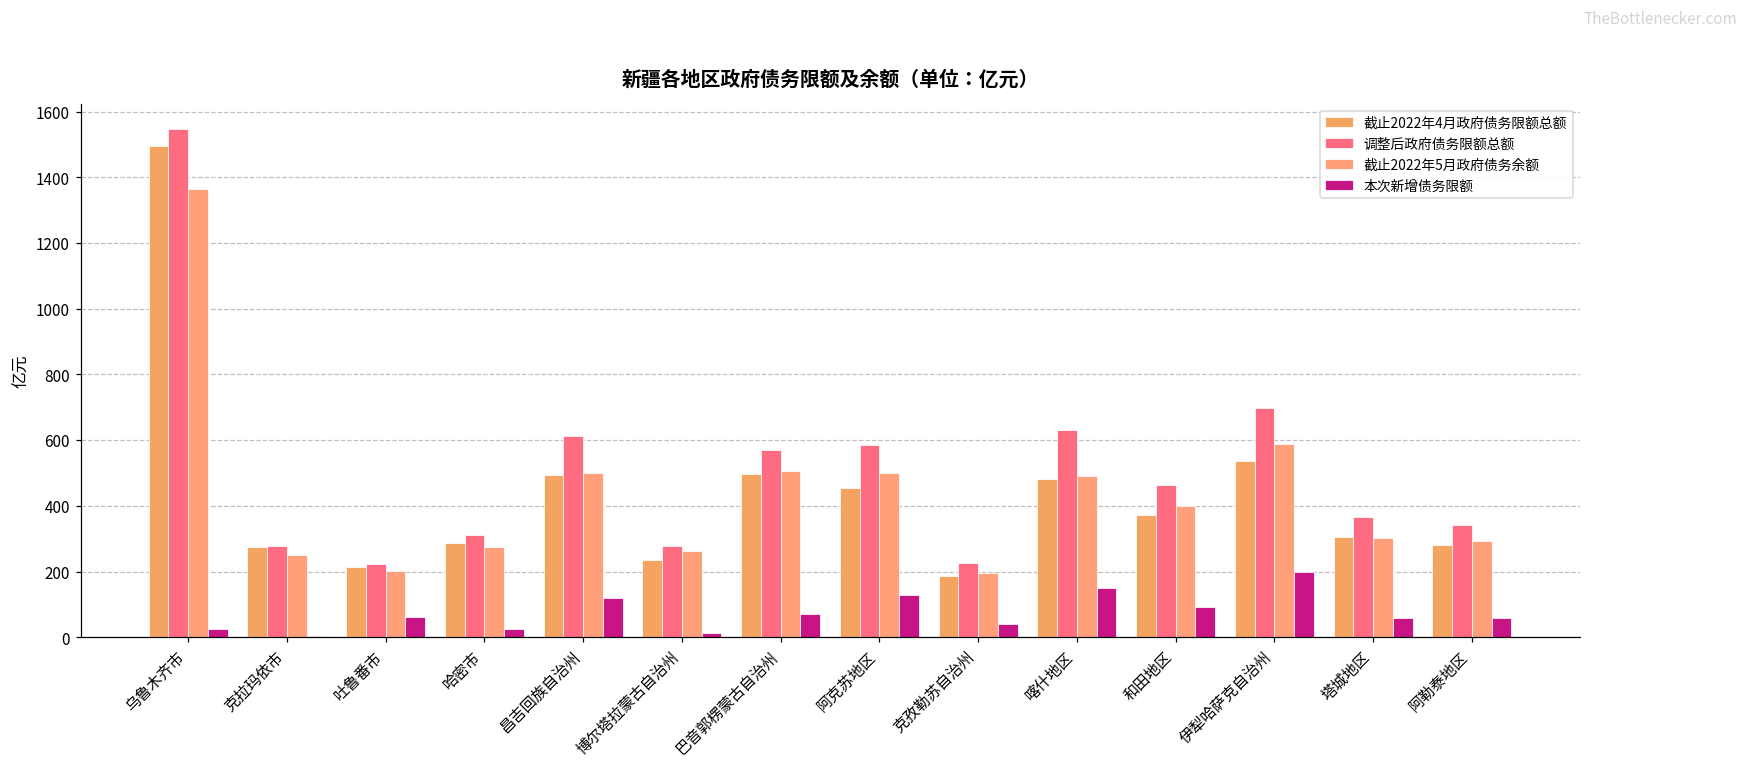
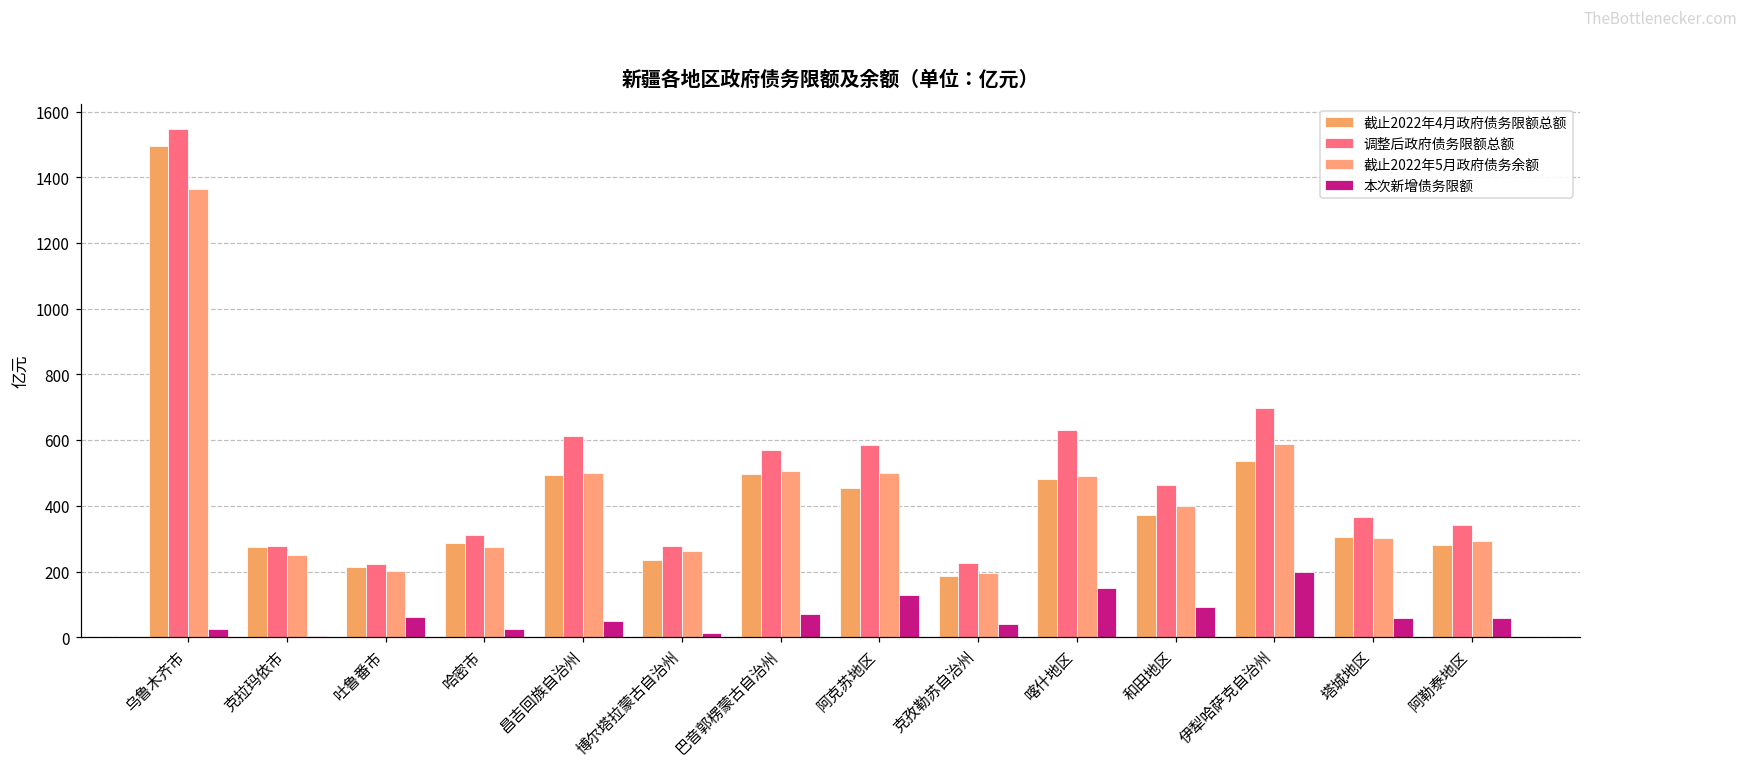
本次新增债务限额, 昌吉回族自治州: 120 -> 50
